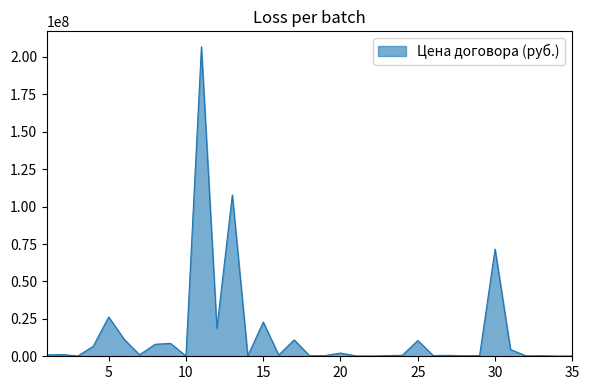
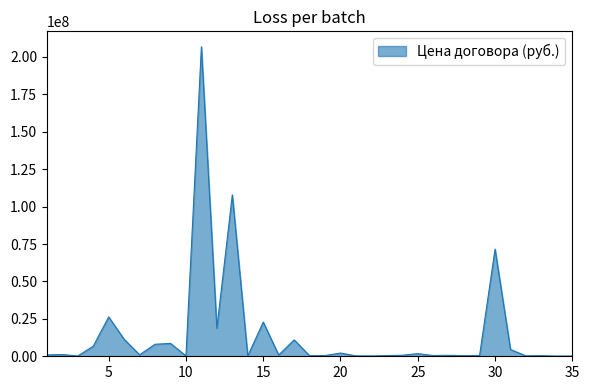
25: 11000000 -> 2000000
